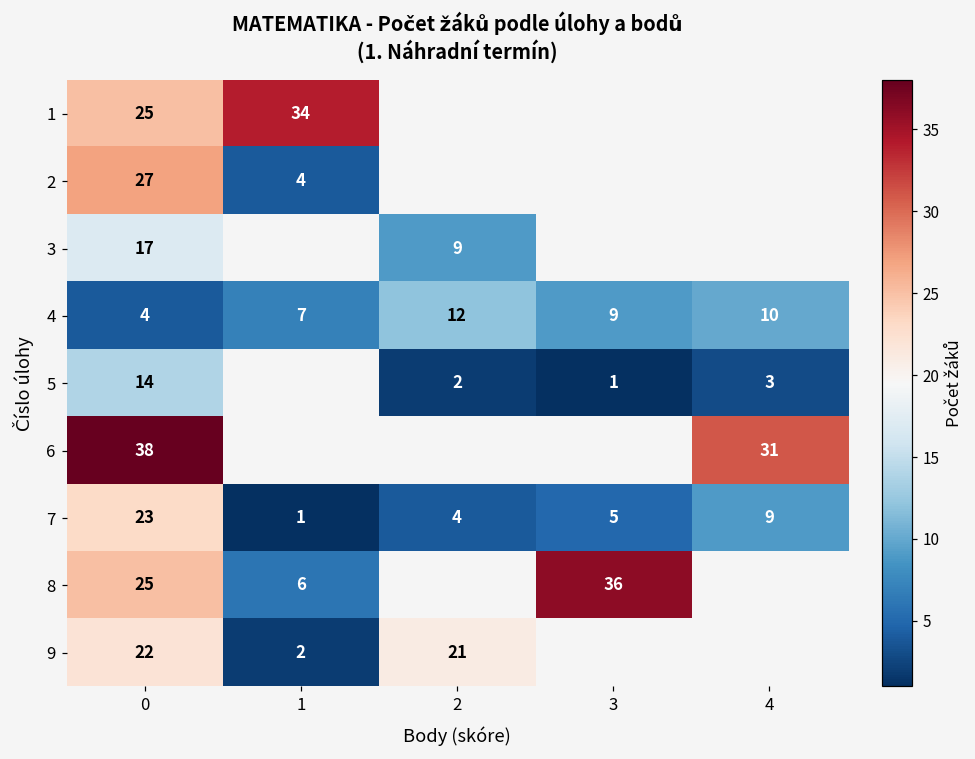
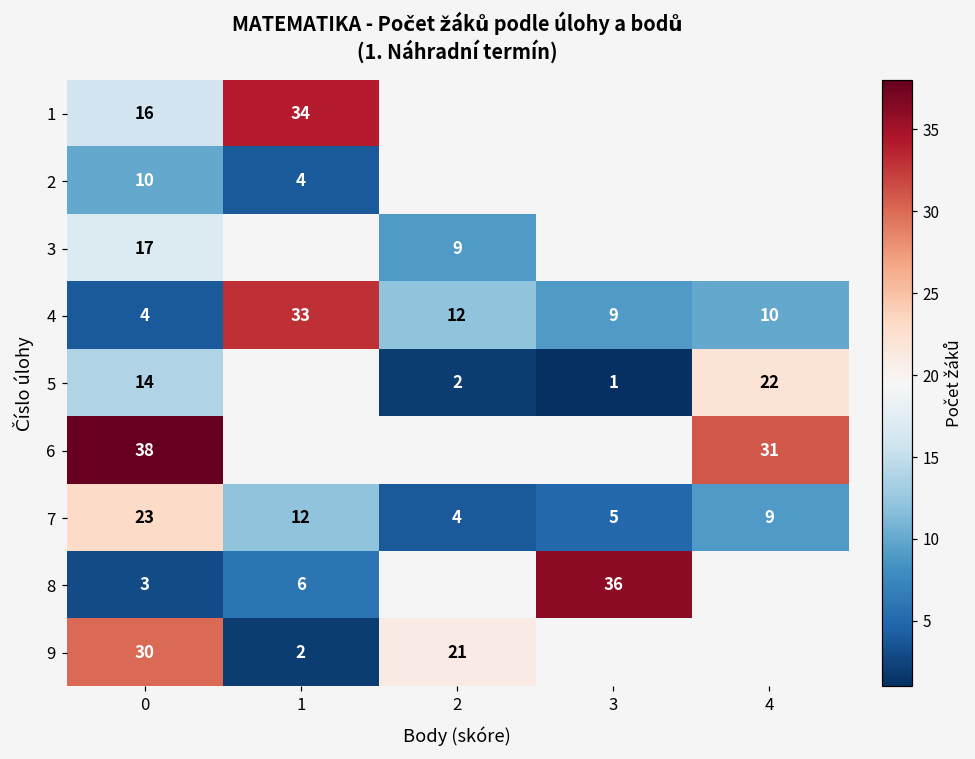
1, 0: 25 -> 16
2, 0: 27 -> 10
4, 1: 7 -> 33
5, 4: 3 -> 22
7, 1: 1 -> 12
8, 0: 25 -> 3
9, 0: 22 -> 30
